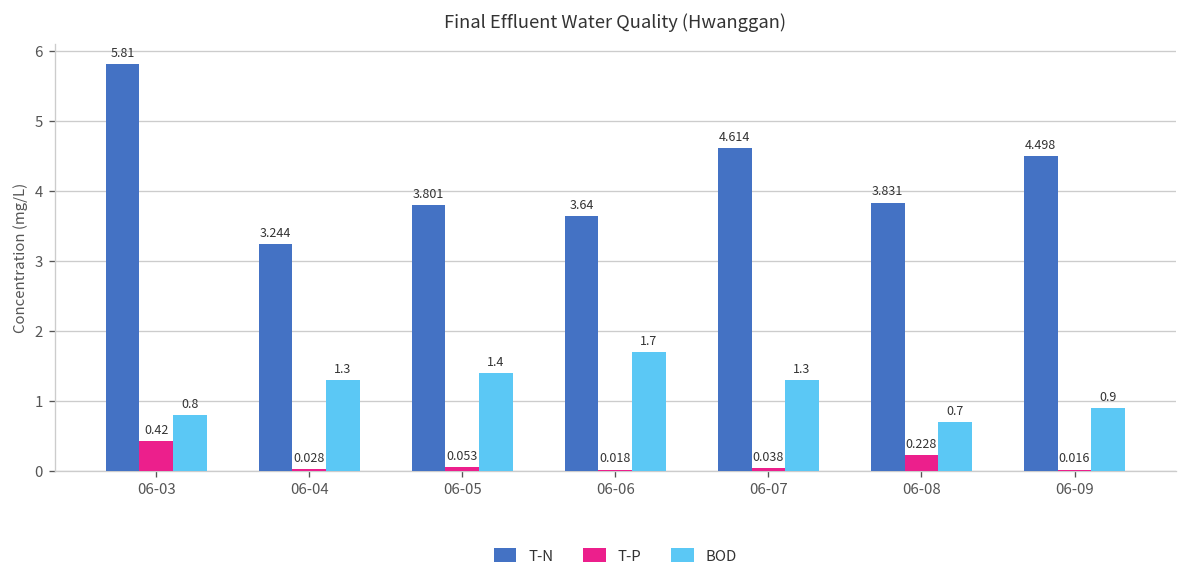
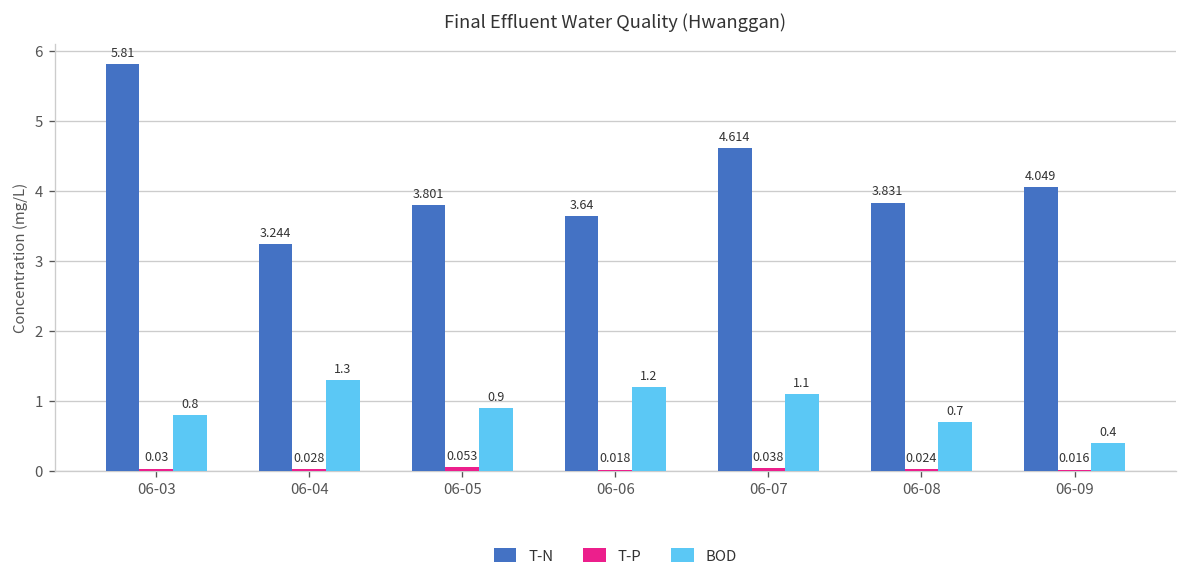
T-P, 06-03: 0.42 -> 0.03
BOD, 06-05: 1.4 -> 0.9
BOD, 06-06: 1.7 -> 1.2
BOD, 06-07: 1.3 -> 1.1
T-P, 06-08: 0.228 -> 0.024
T-N, 06-09: 4.498 -> 4.049
BOD, 06-09: 0.9 -> 0.4
